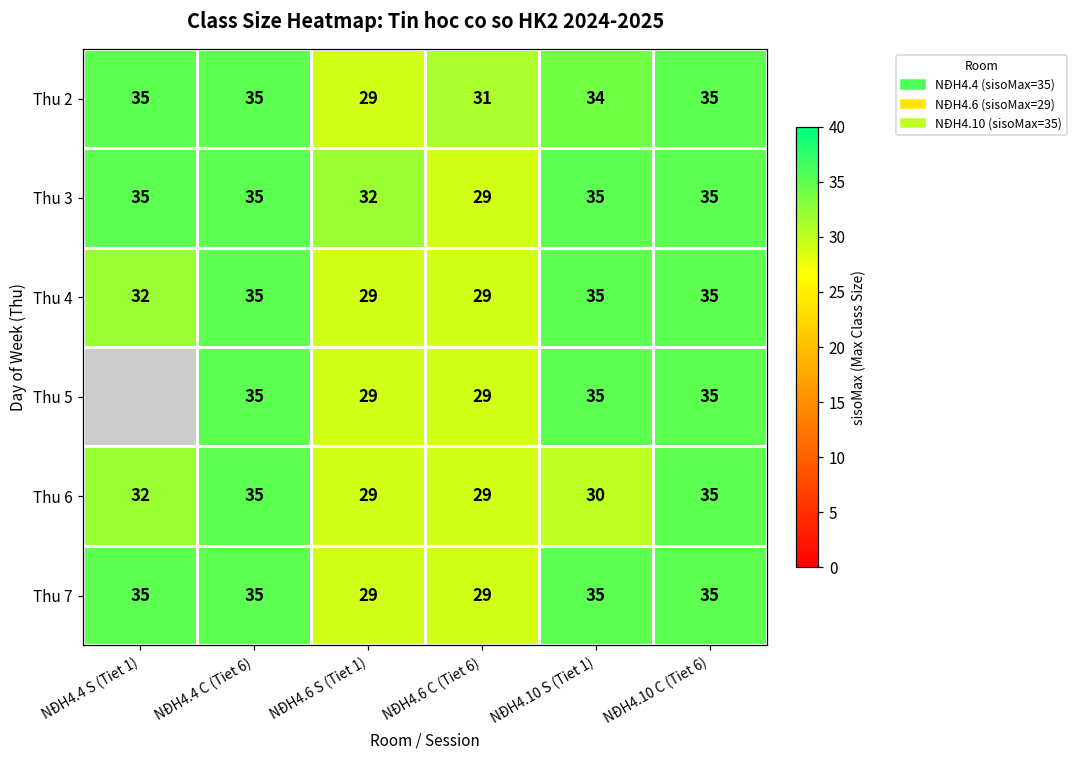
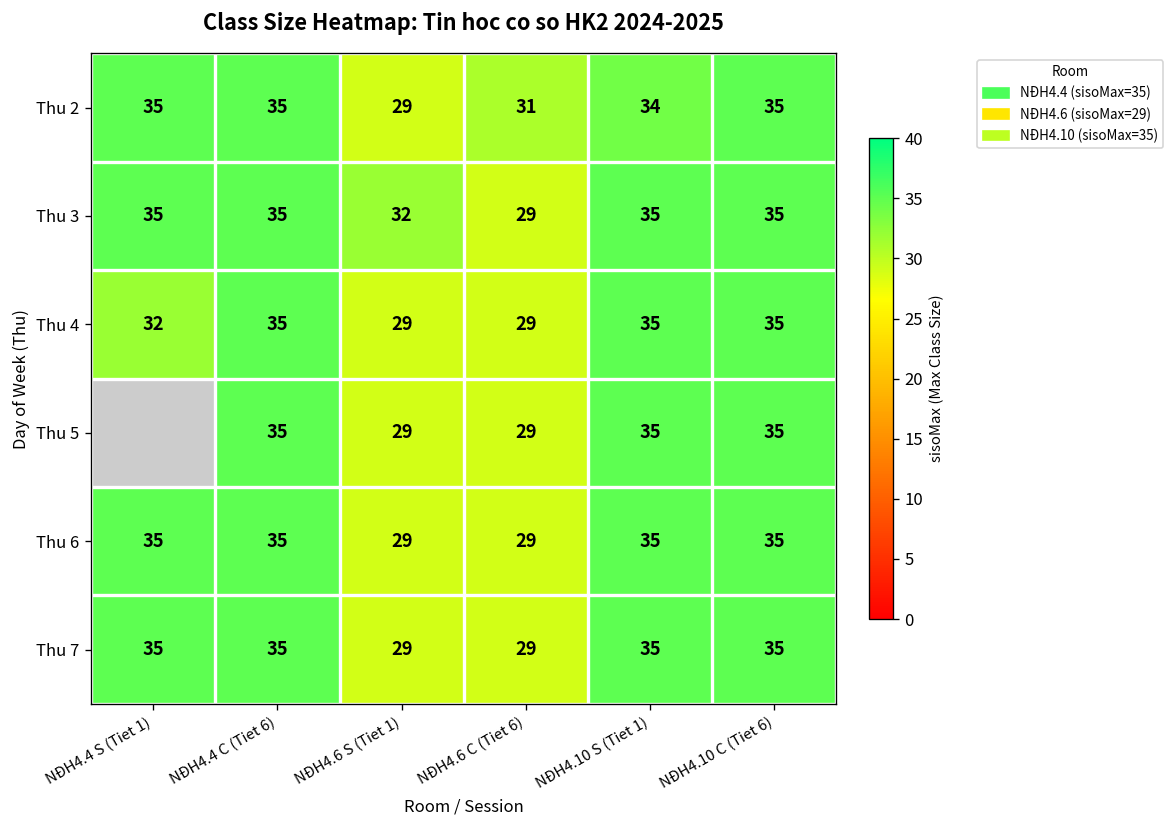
Thu 6, NĐH4.4 S (Tiet 1): 32 -> 35
Thu 6, NĐH4.10 S (Tiet 1): 30 -> 35
